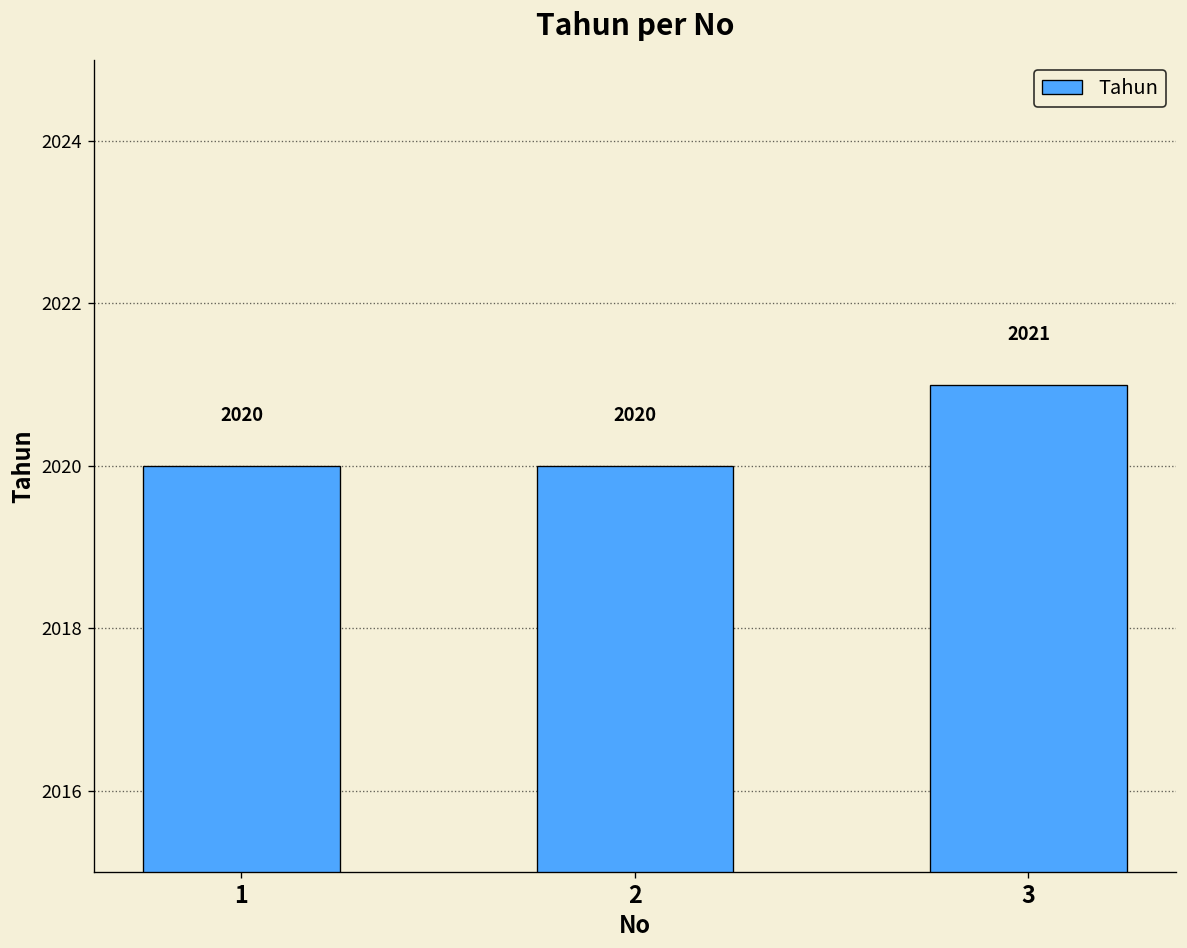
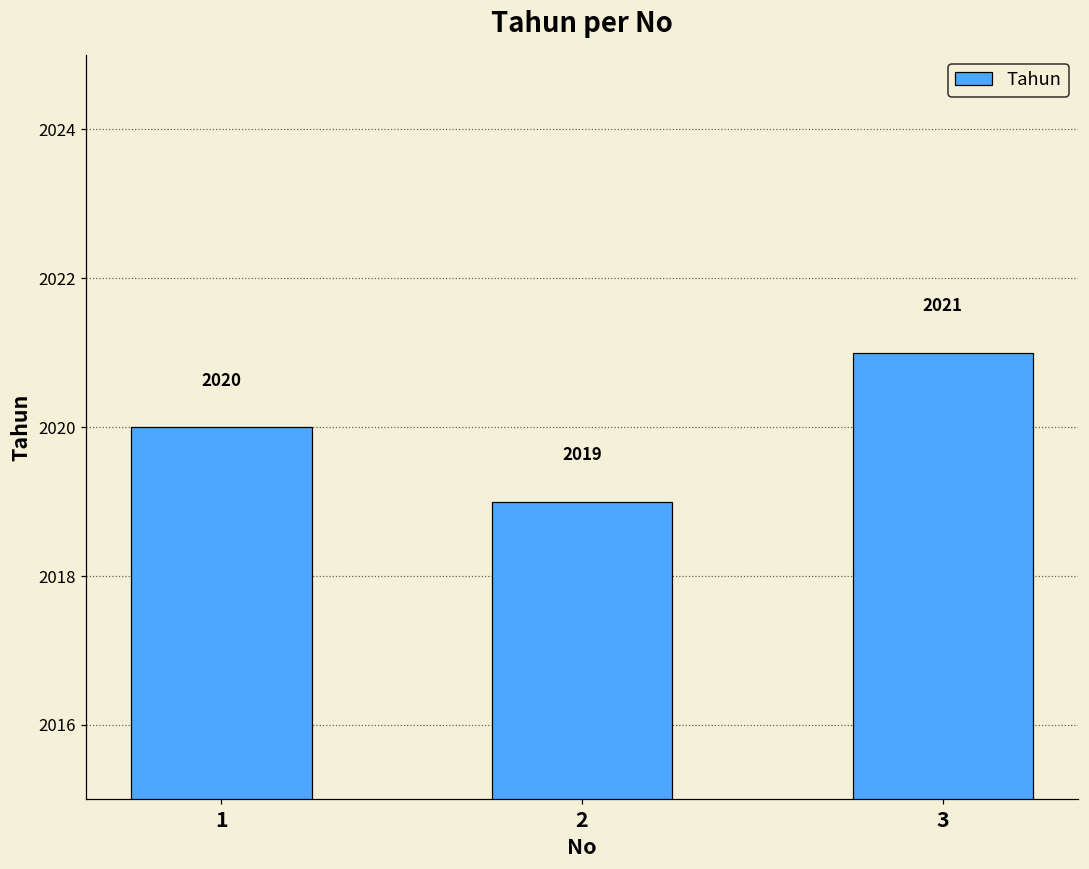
2: 2020 -> 2019
